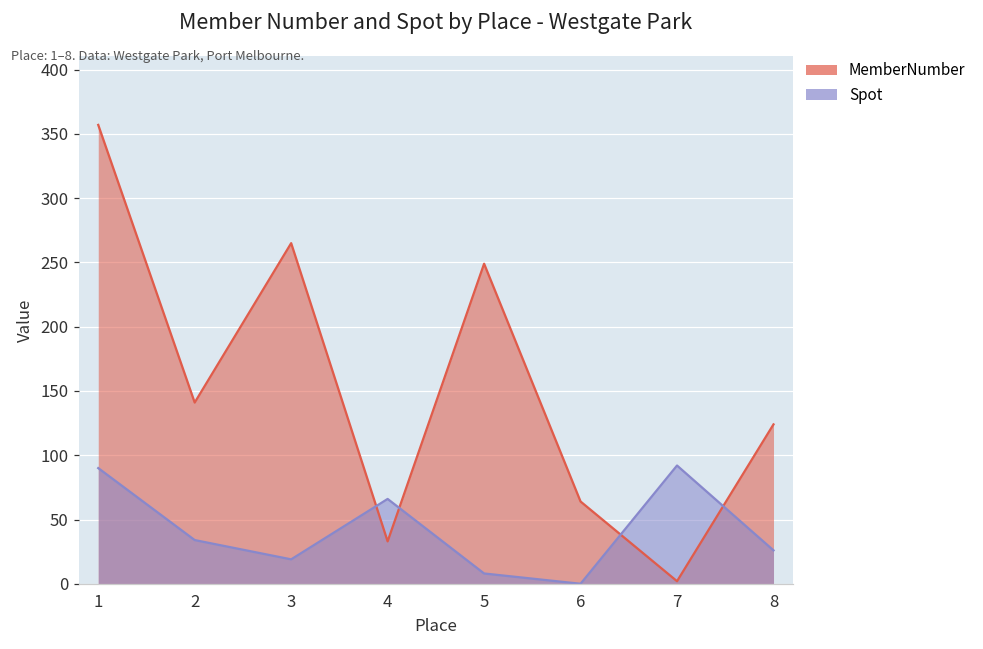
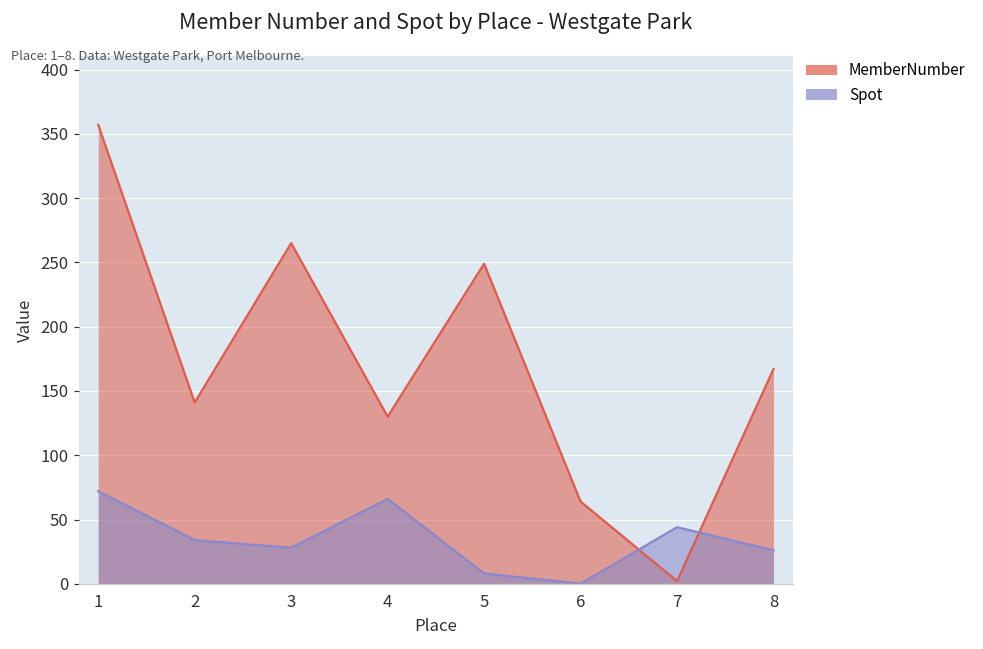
Spot, 1: 90 -> 72
Spot, 3: 19 -> 28
MemberNumber, 4: 33 -> 130
Spot, 7: 92 -> 44
MemberNumber, 8: 124 -> 167
